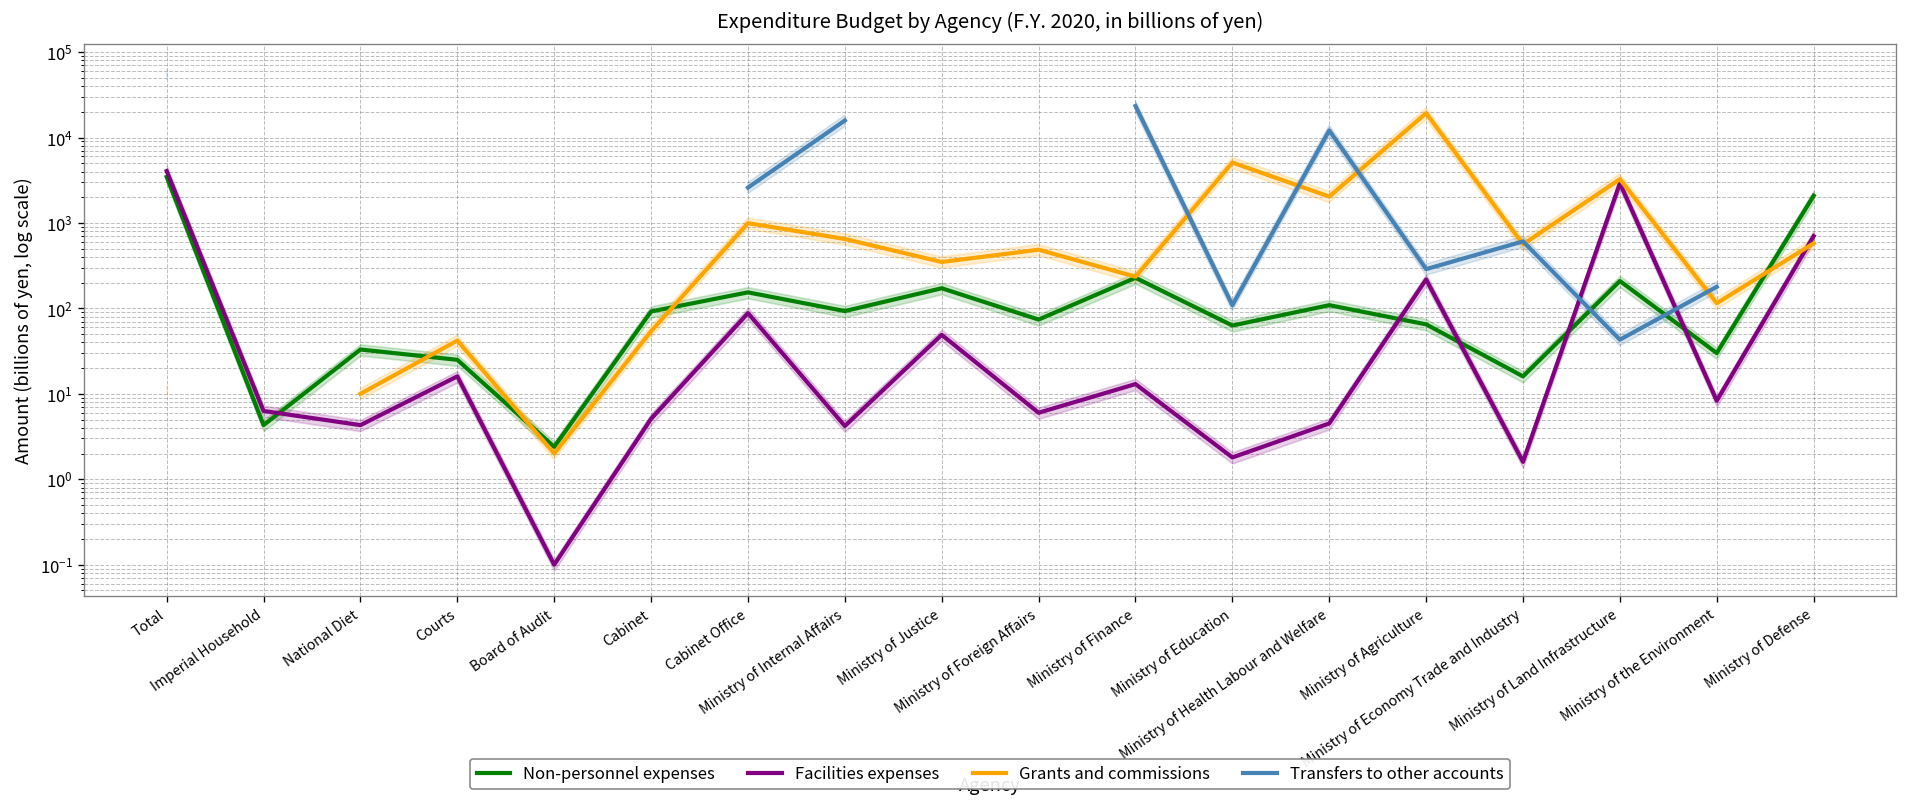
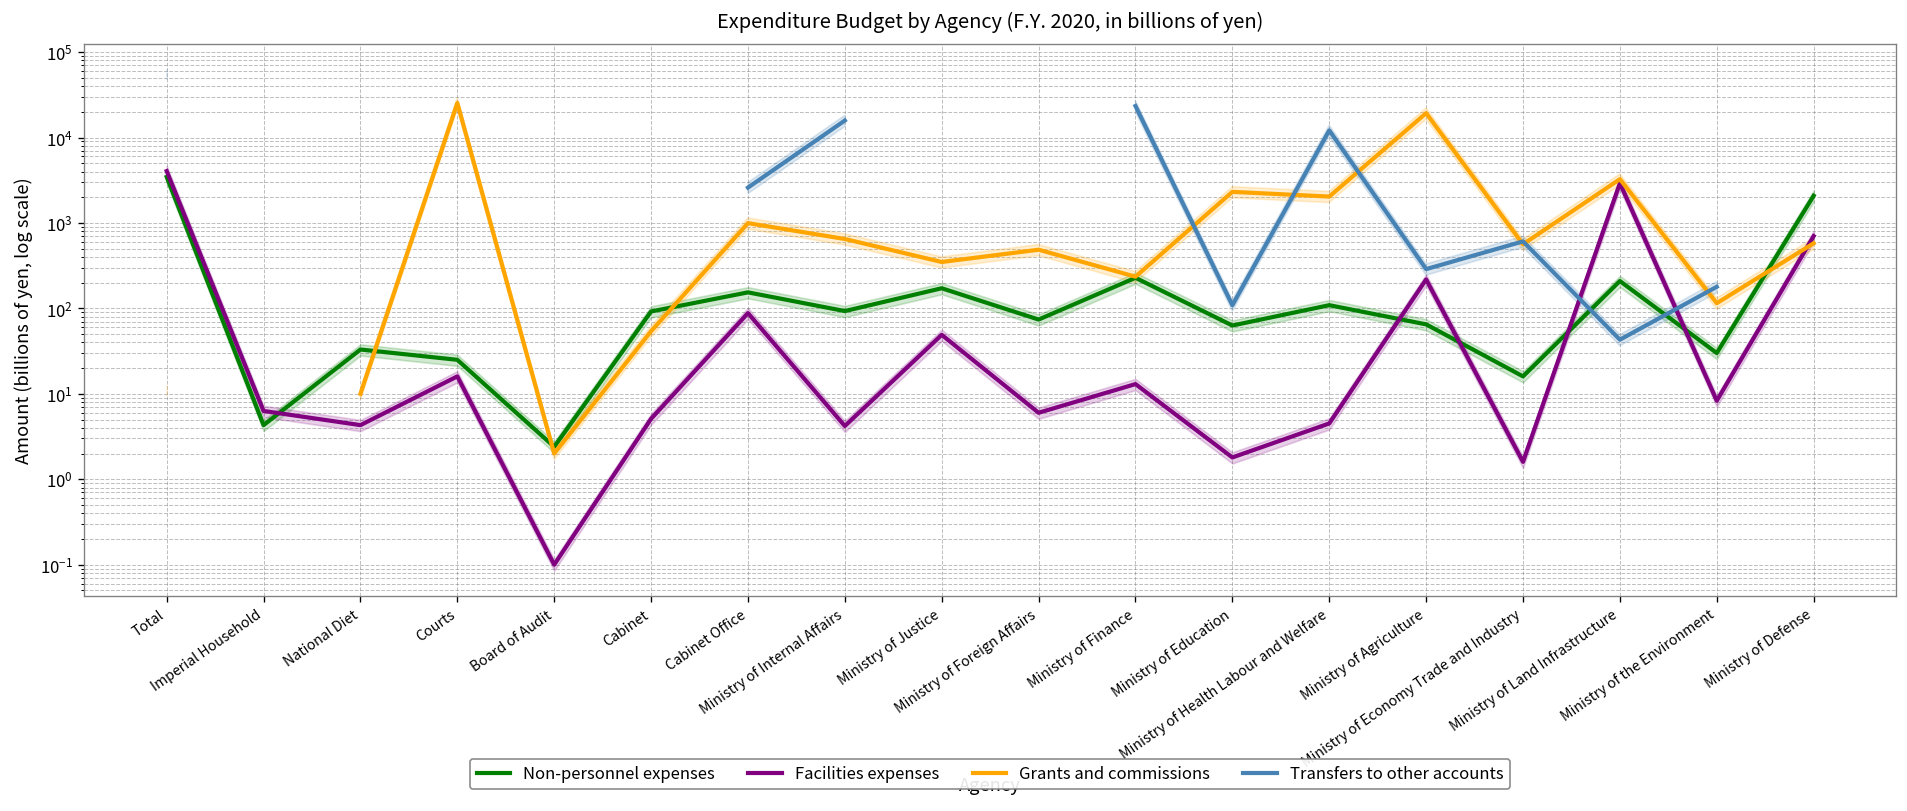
Grants and commissions, Courts: 40 -> 25000
Grants and commissions, Ministry of Education: 5000 -> 2300
